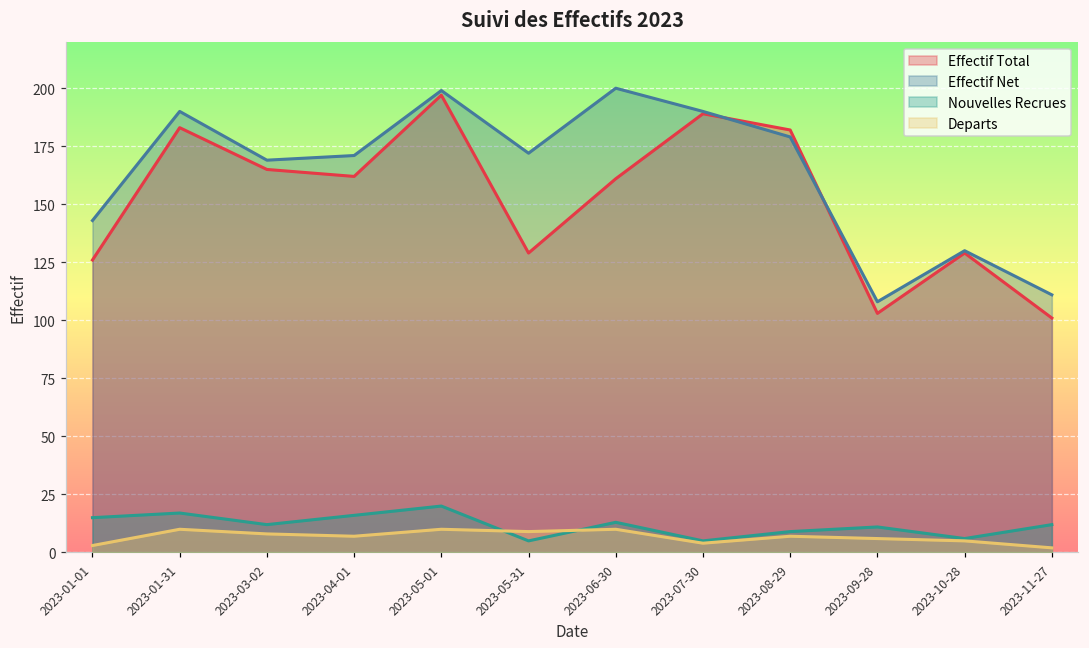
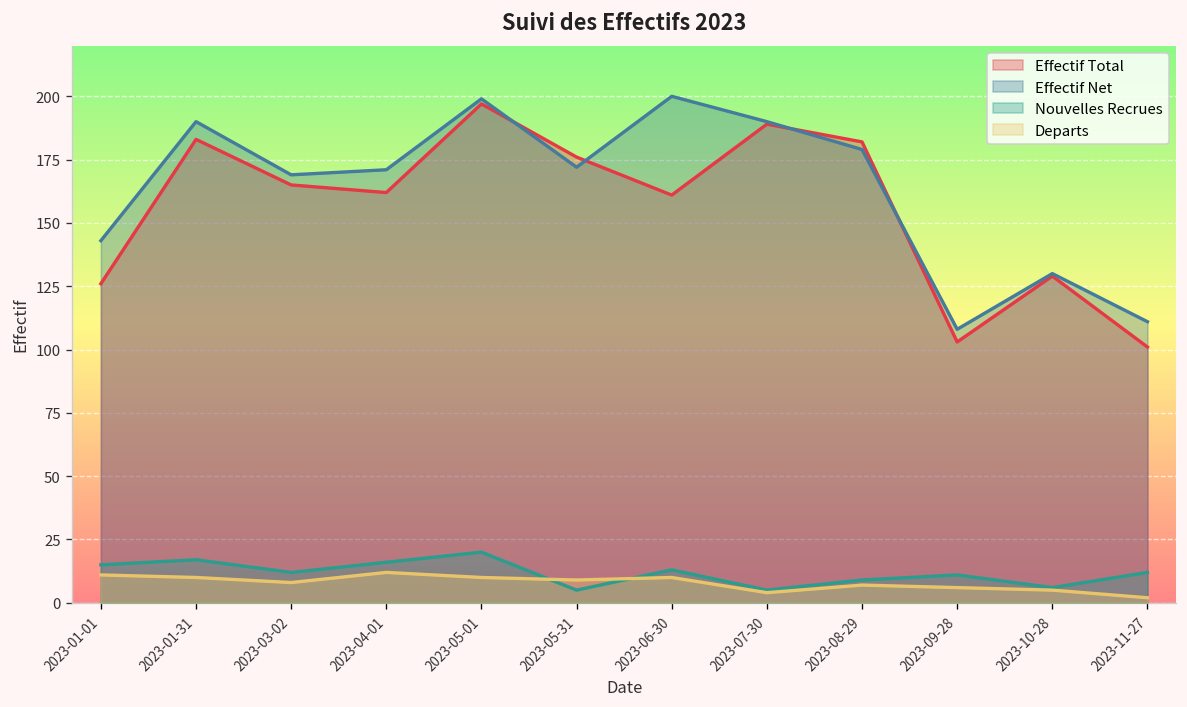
Departs, 2023-01-01: 3 -> 11
Departs, 2023-04-01: 7 -> 12
Effectif Total, 2023-05-31: 129 -> 176
